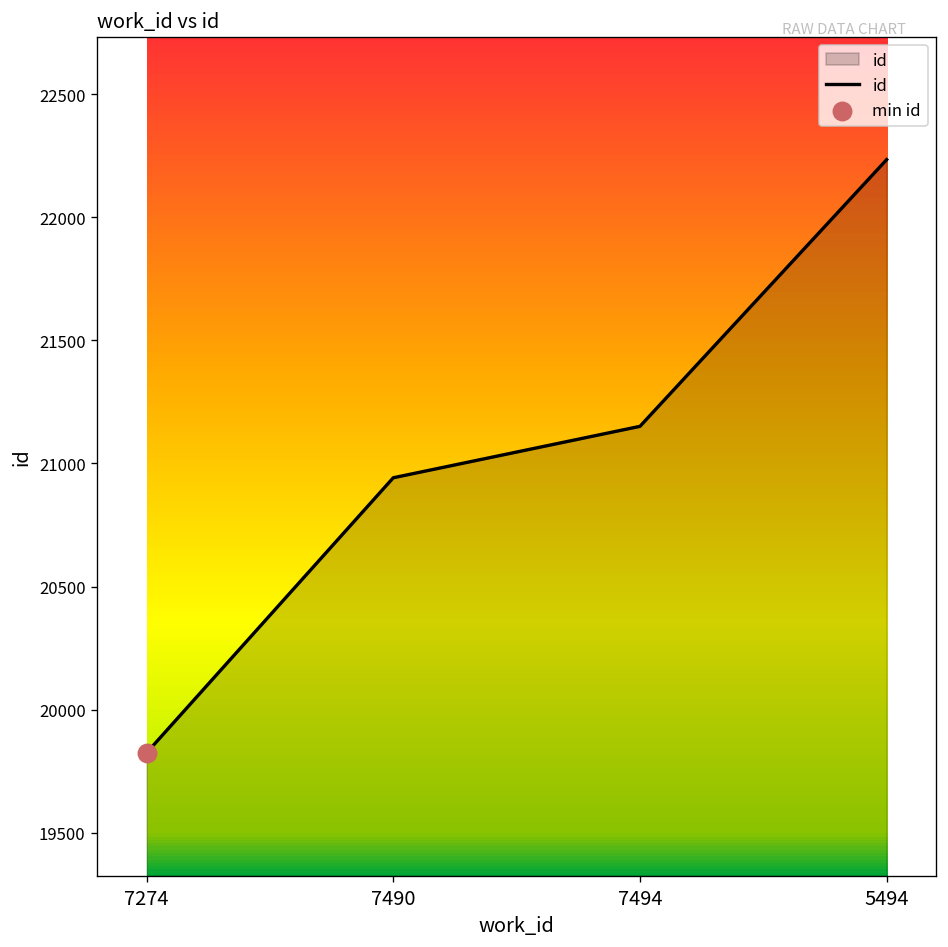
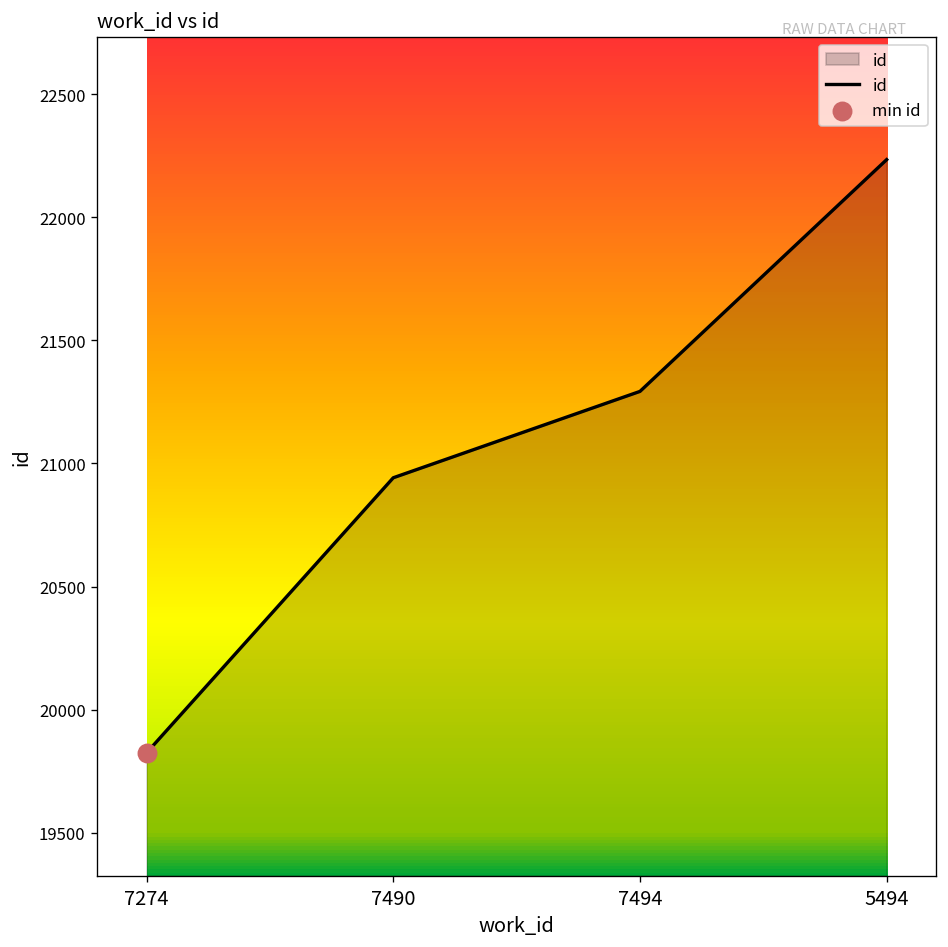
id, 7494: 21150 -> 21290
